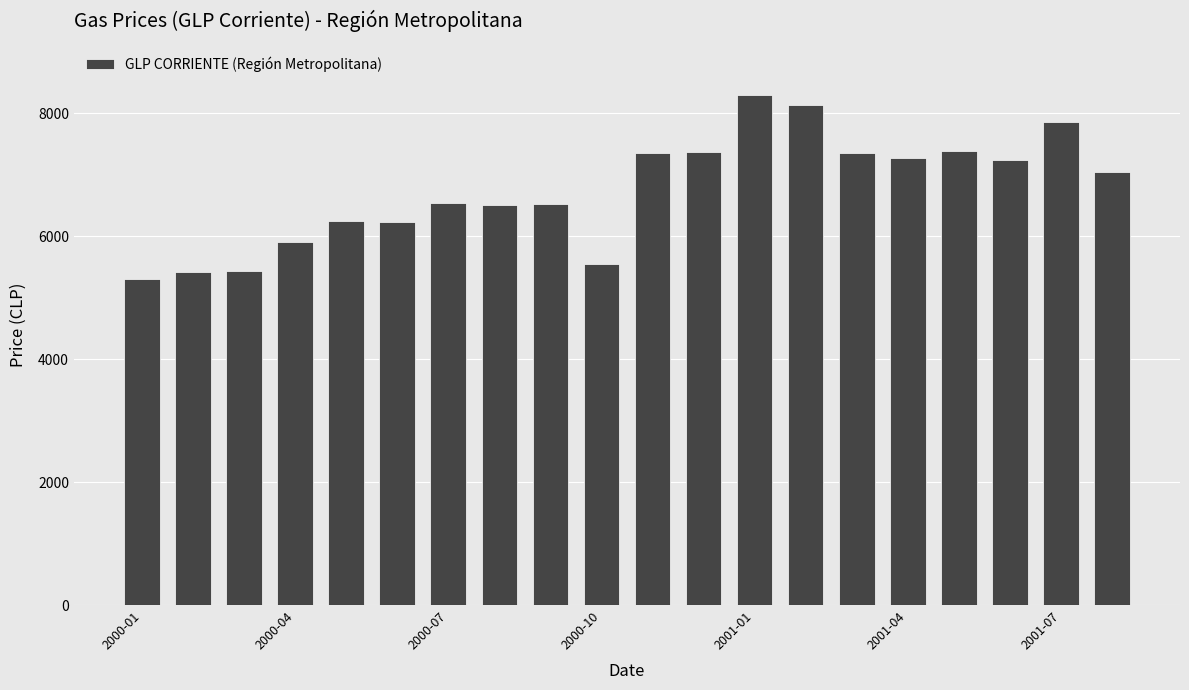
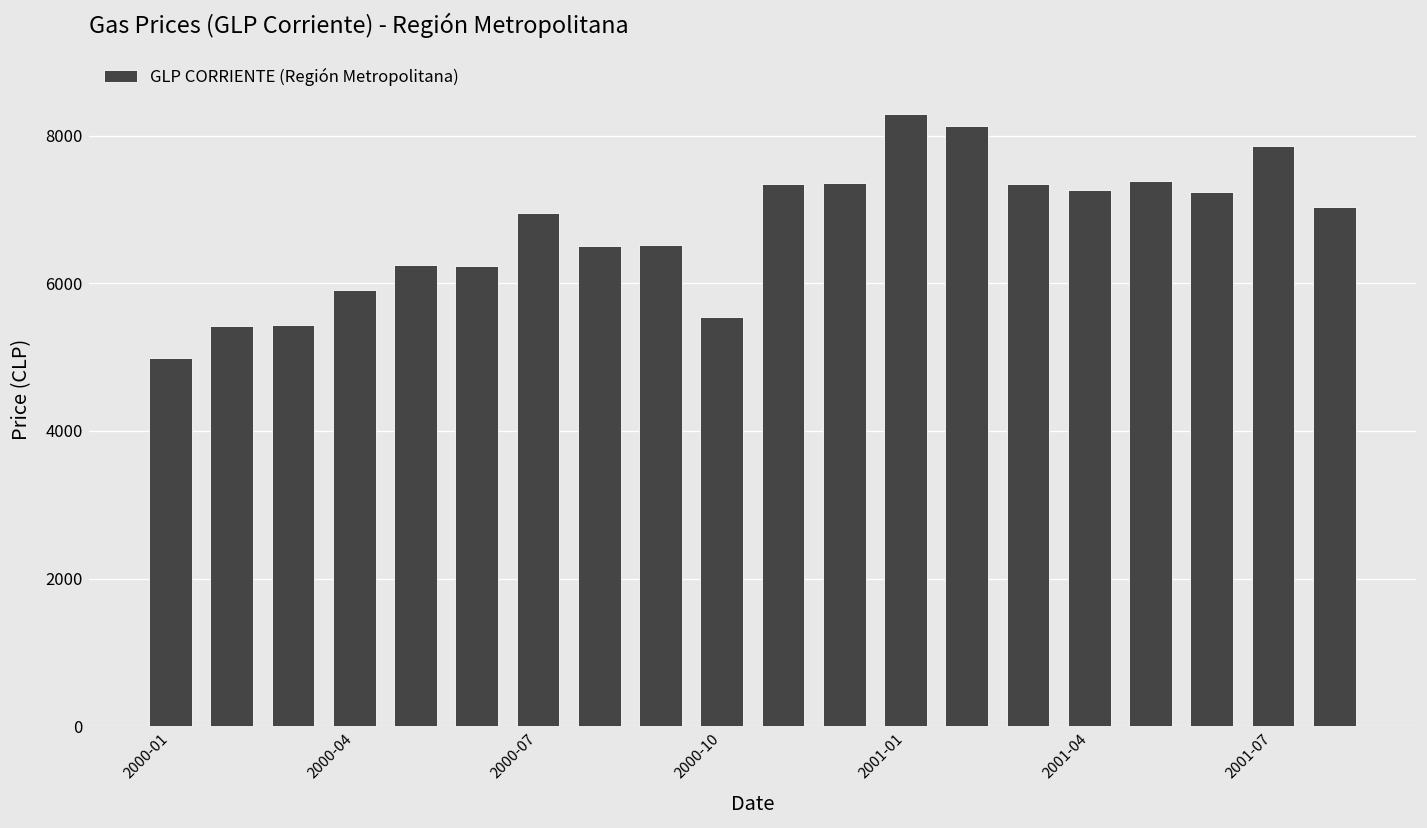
2000-01: 5300 -> 5000
2000-07: 6500 -> 7000
